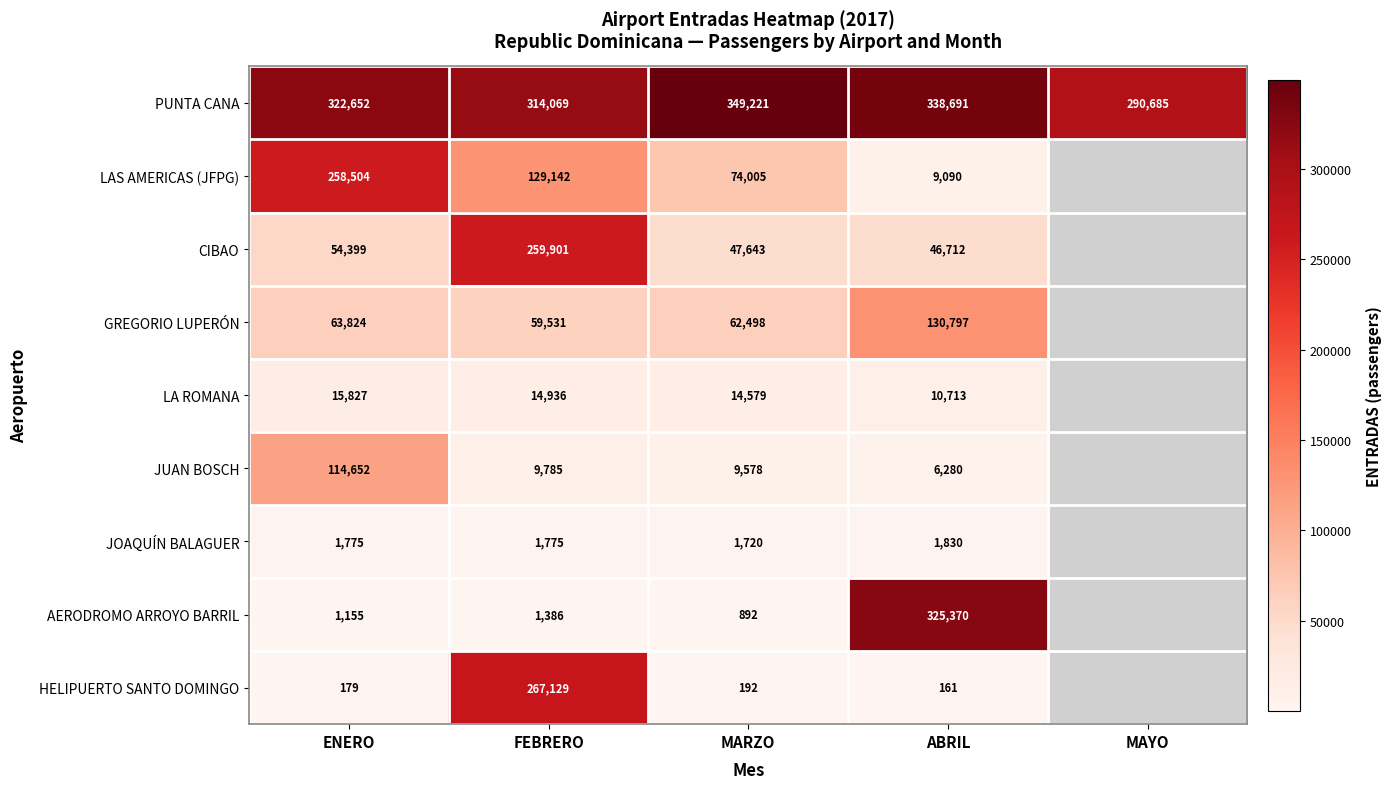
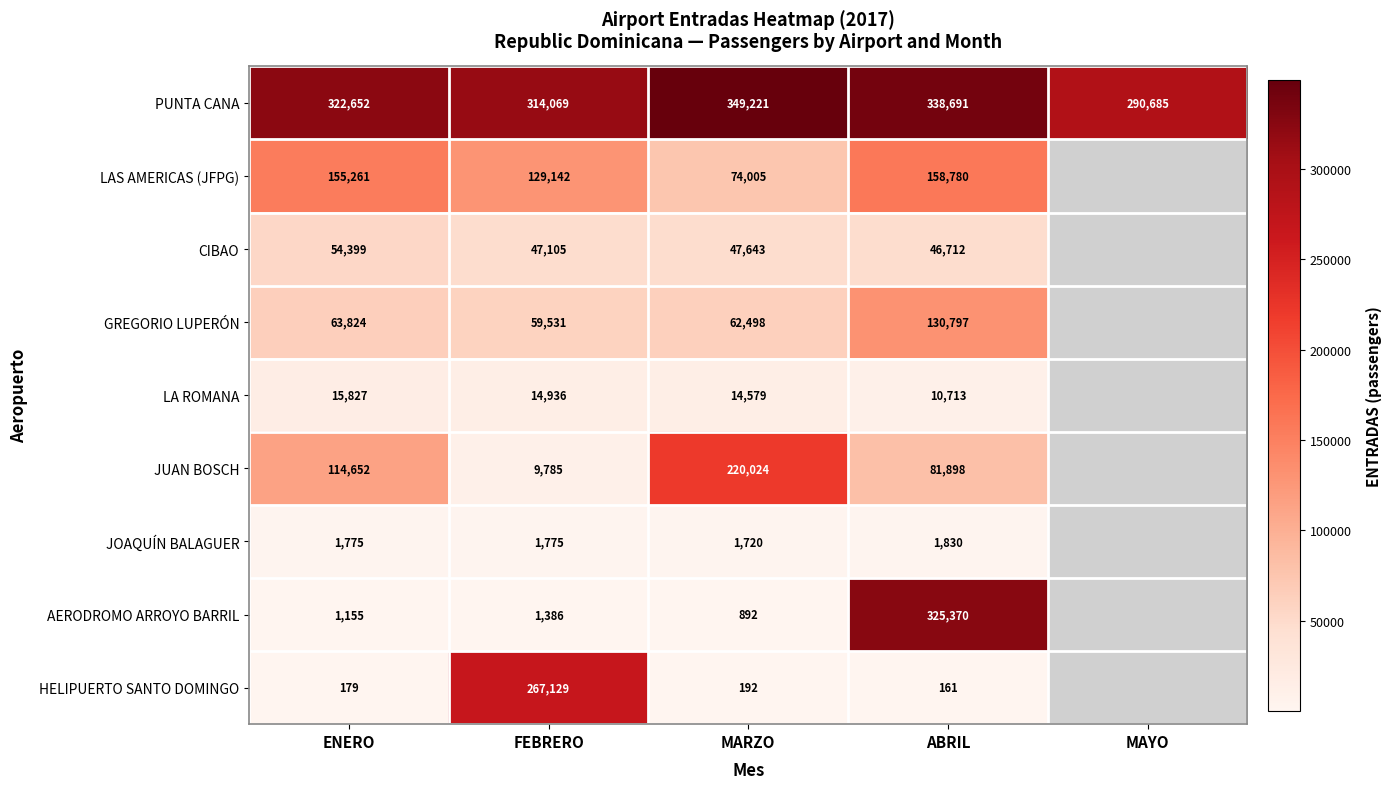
LAS AMERICAS (JFPG), ENERO: 258,504 -> 155,261
LAS AMERICAS (JFPG), ABRIL: 9,090 -> 158,780
CIBAO, FEBRERO: 259,901 -> 47,105
JUAN BOSCH, MARZO: 9,578 -> 220,024
JUAN BOSCH, ABRIL: 6,280 -> 81,898
